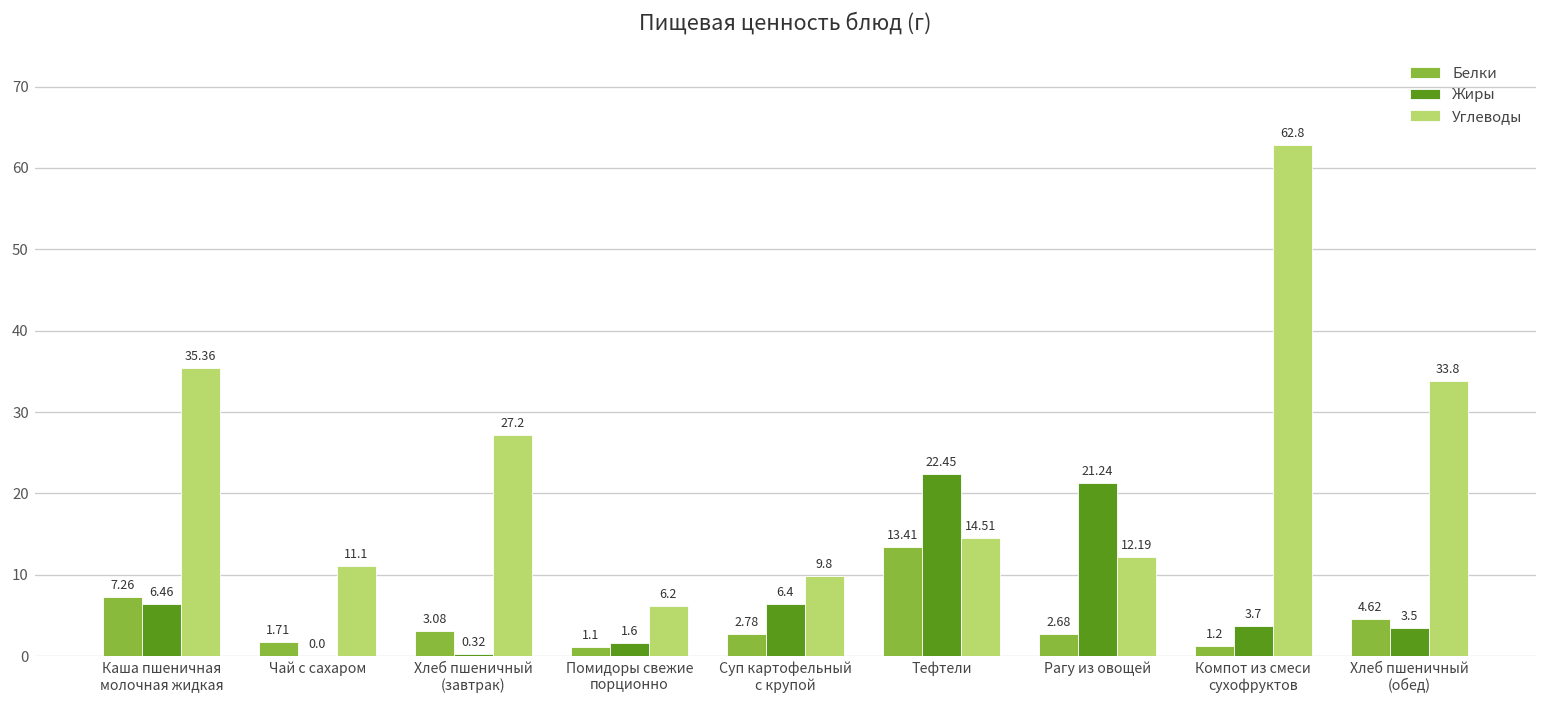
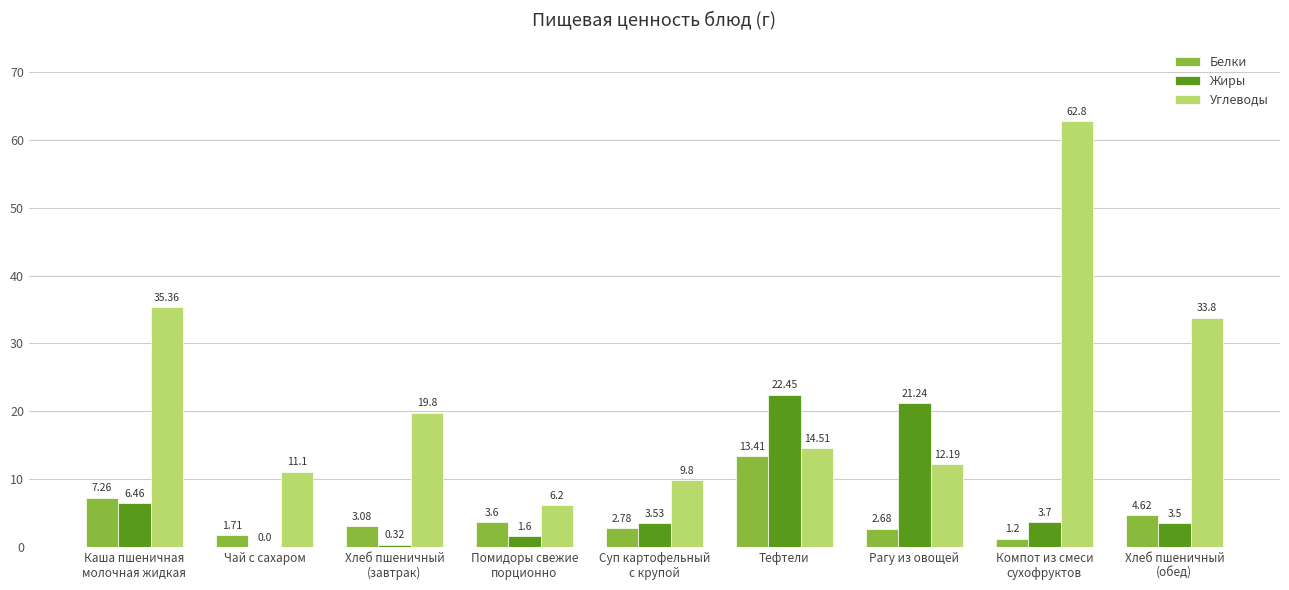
Углеводы, Хлеб пшеничный (завтрак): 27.2 -> 19.8
Белки, Помидоры свежие порционно: 1.1 -> 3.6
Жиры, Суп картофельный с крупой: 6.4 -> 3.53
